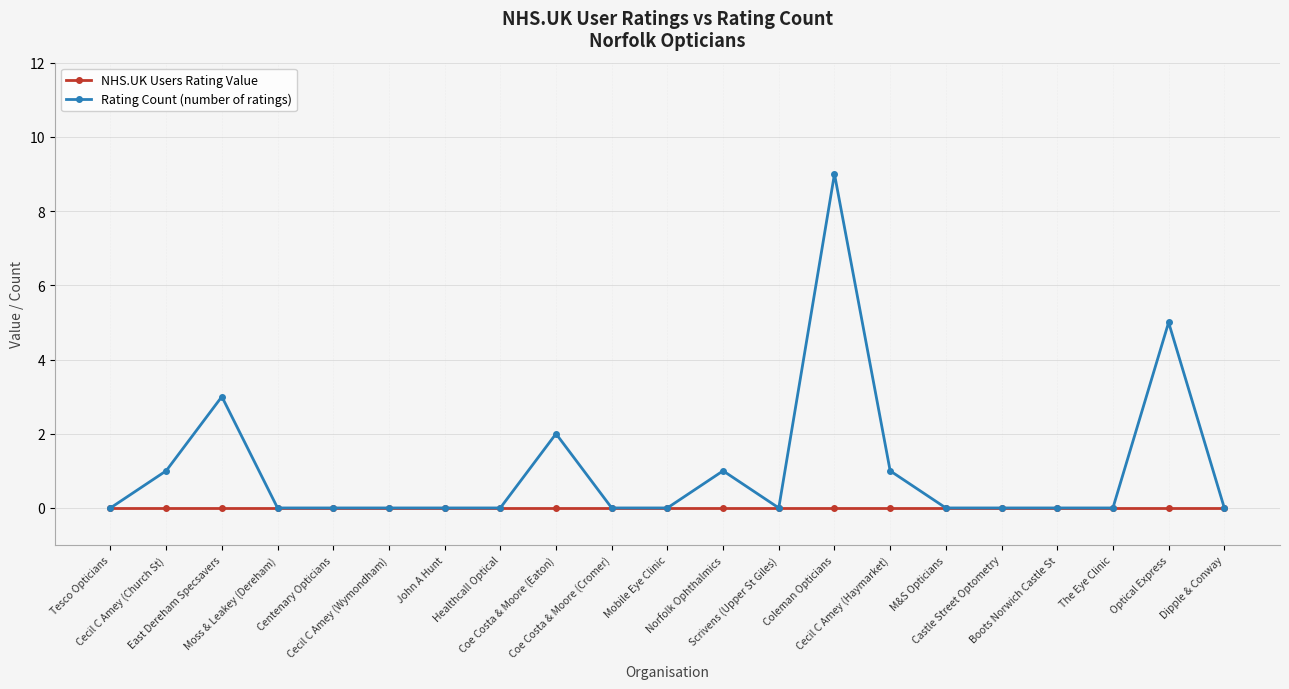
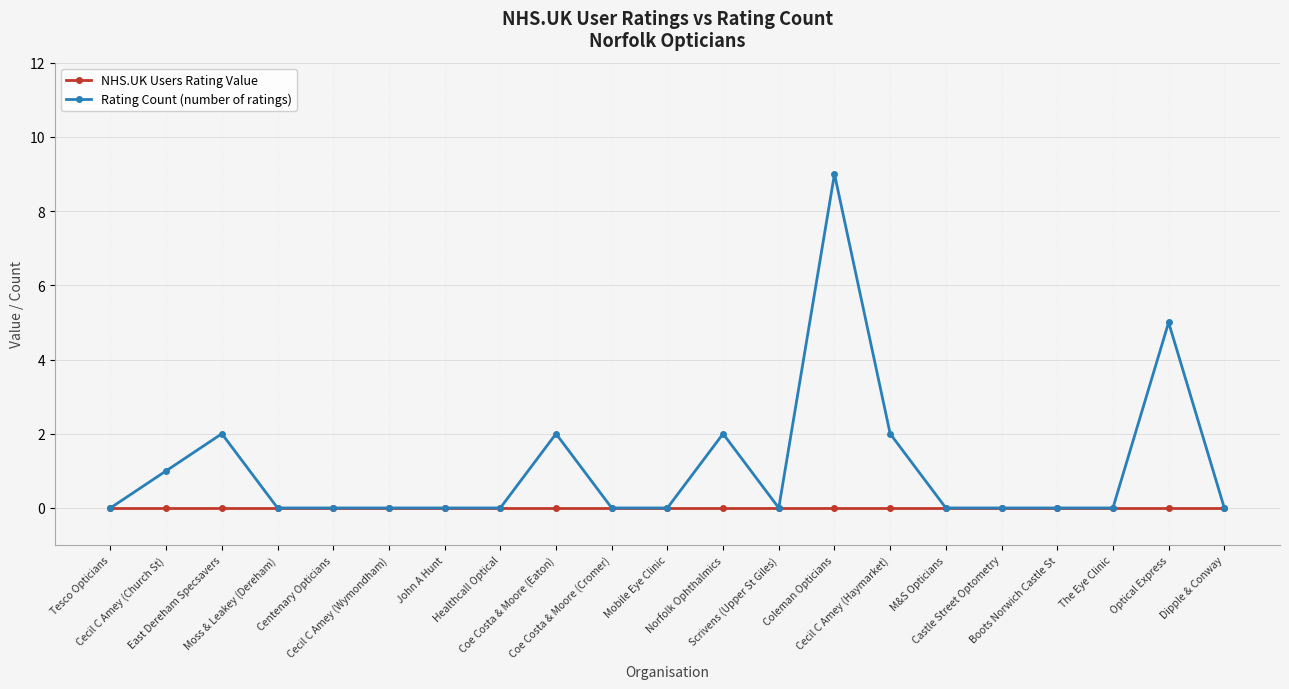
Rating Count (number of ratings), East Dereham Specsavers: 3 -> 2
Rating Count (number of ratings), Norfolk Ophthalmics: 1 -> 2
Rating Count (number of ratings), Cecil C Amey (Haymarket): 1 -> 2
